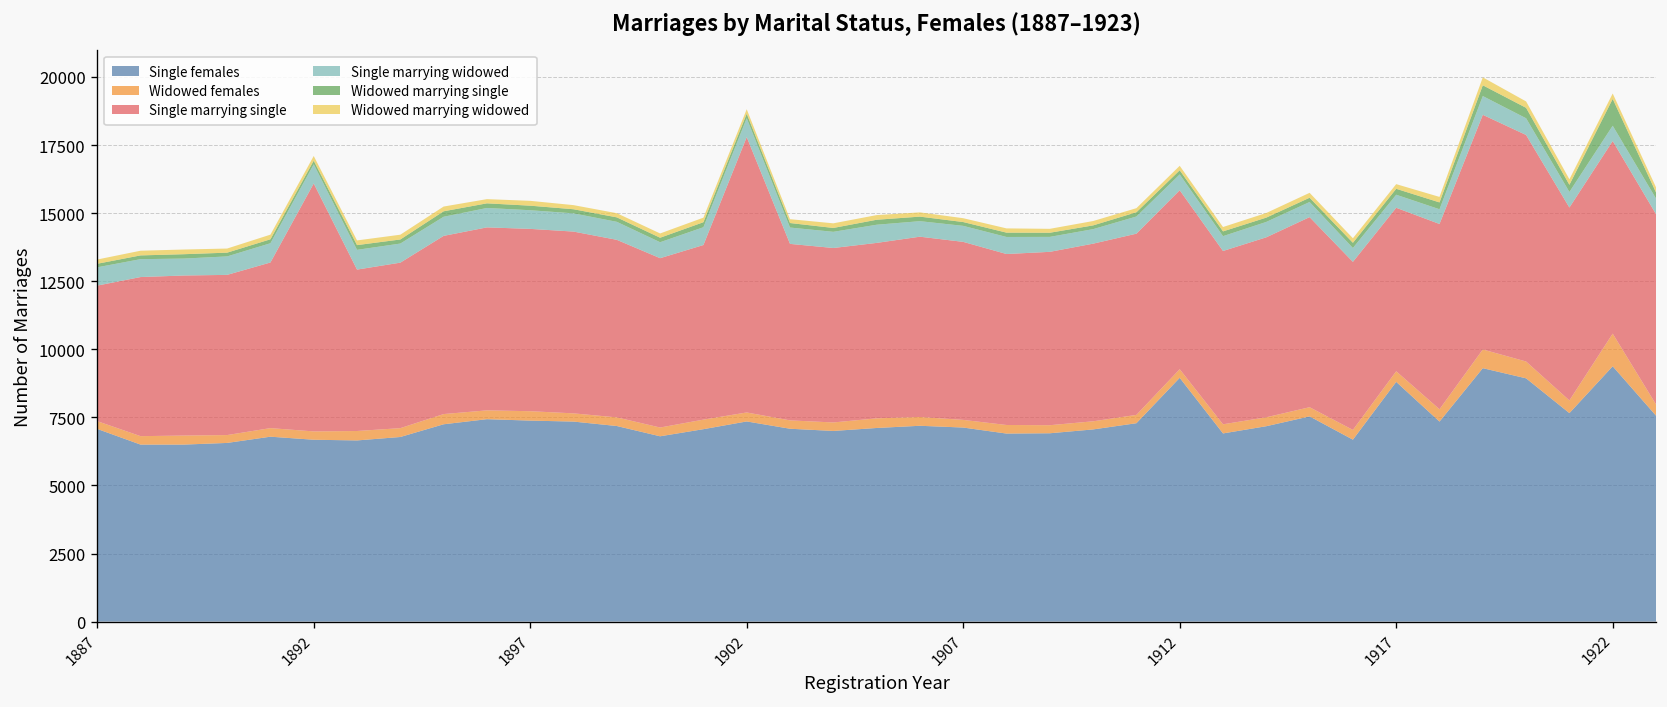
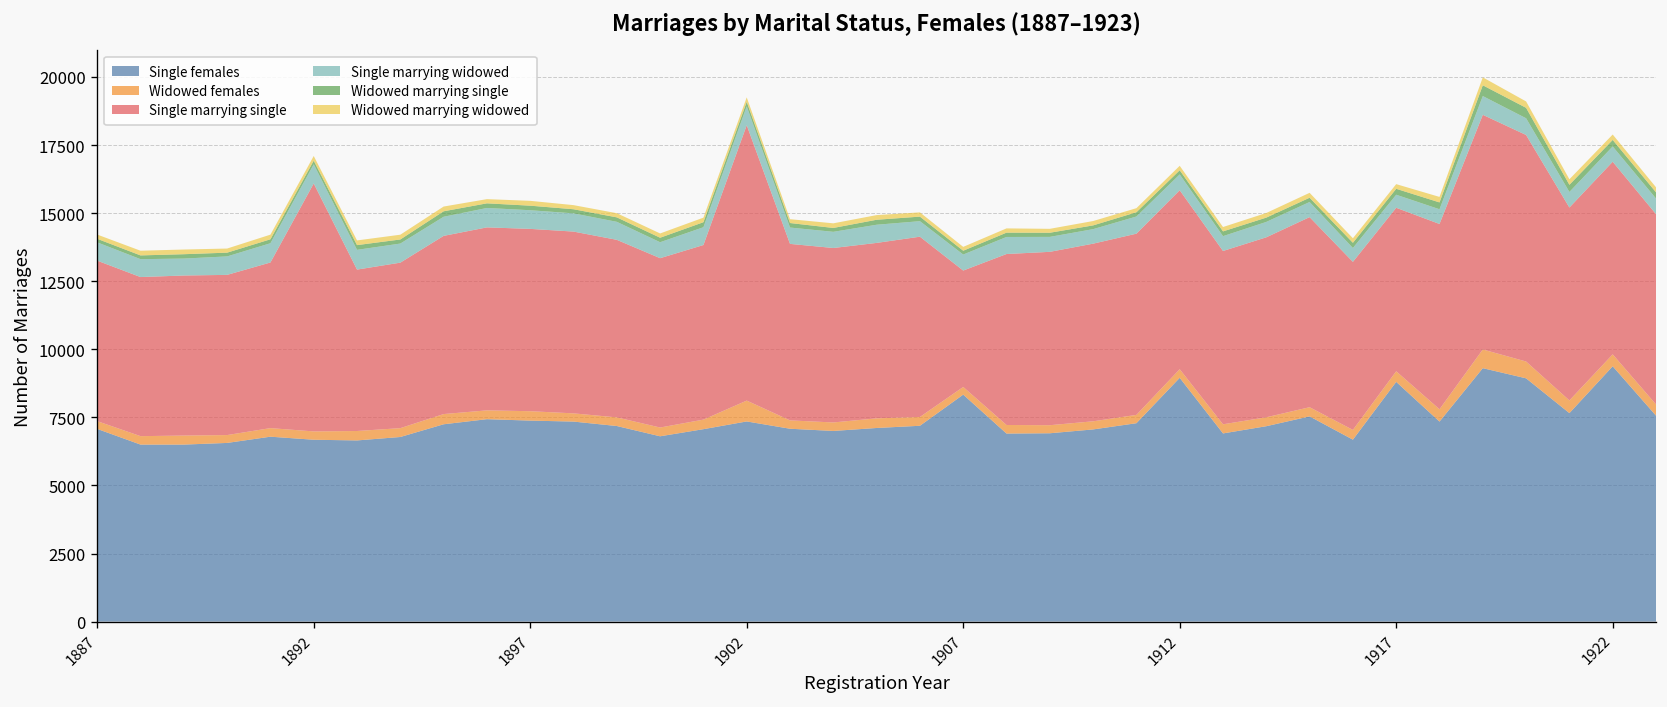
Single marrying single, 1887: 5000 -> 5900
Widowed females, 1902: 300 -> 800
Single females, 1907: 7100 -> 8300
Single marrying single, 1907: 6500 -> 4300
Widowed females, 1922: 1200 -> 400
Widowed marrying single, 1922: 1000 -> 200
